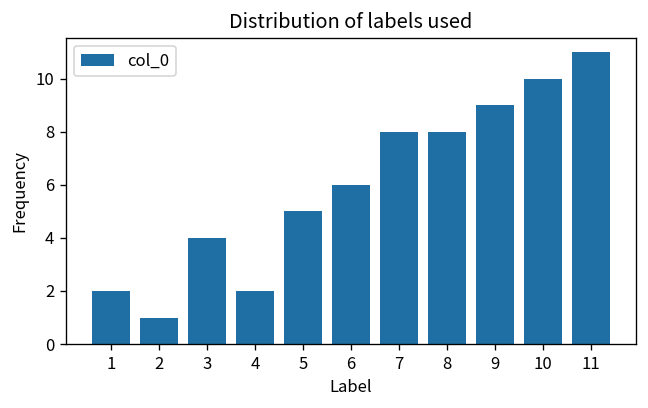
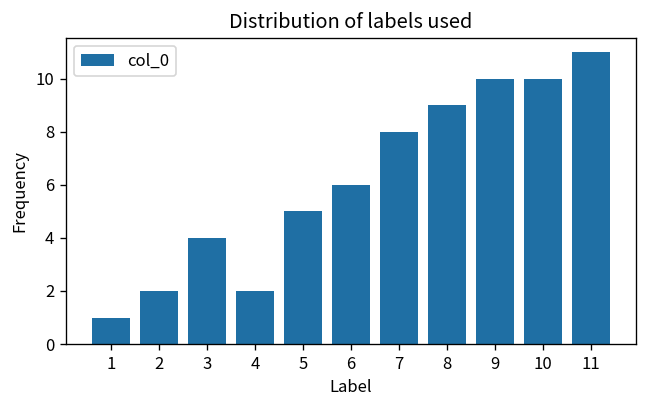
1: 2 -> 1
2: 1 -> 2
8: 8 -> 9
9: 9 -> 10
